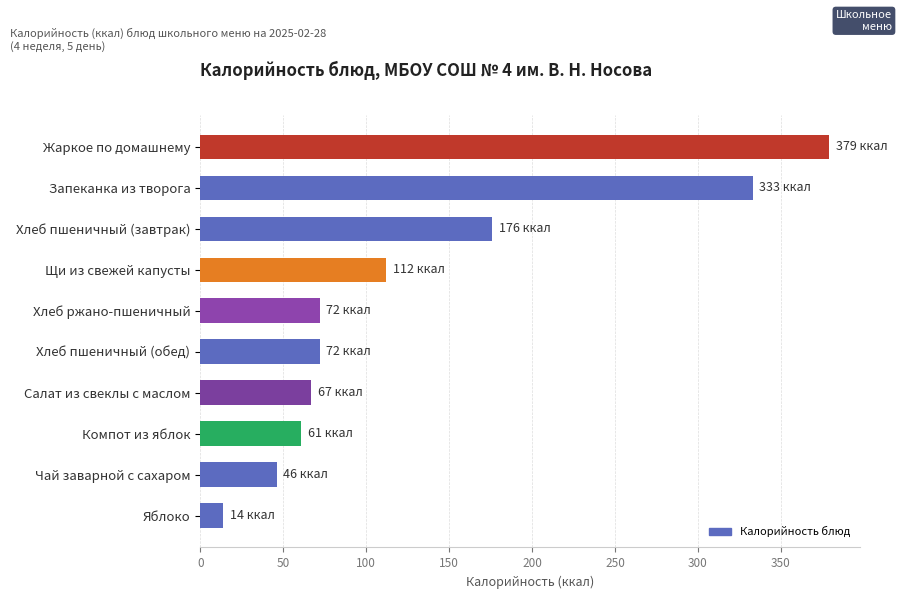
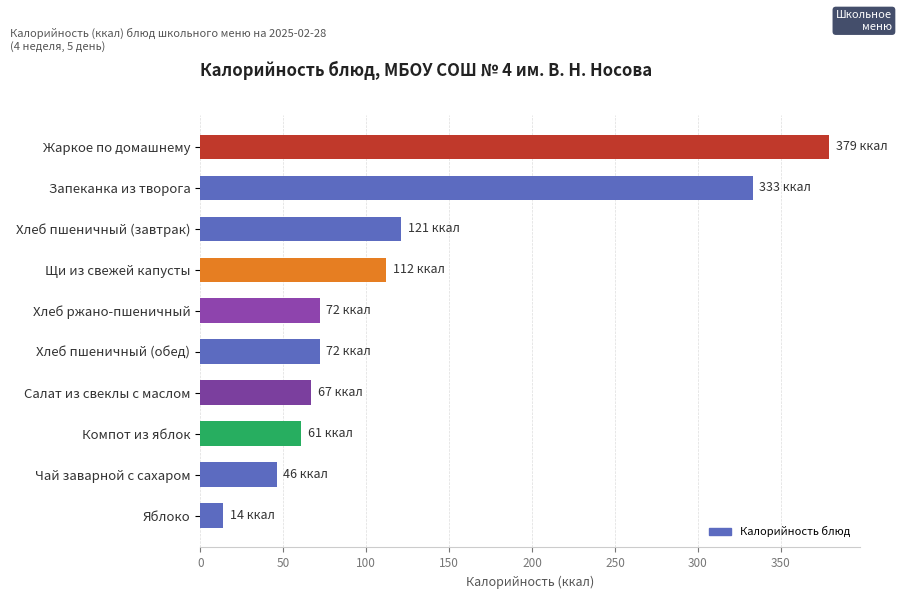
Хлеб пшеничный (завтрак): 176 -> 121
